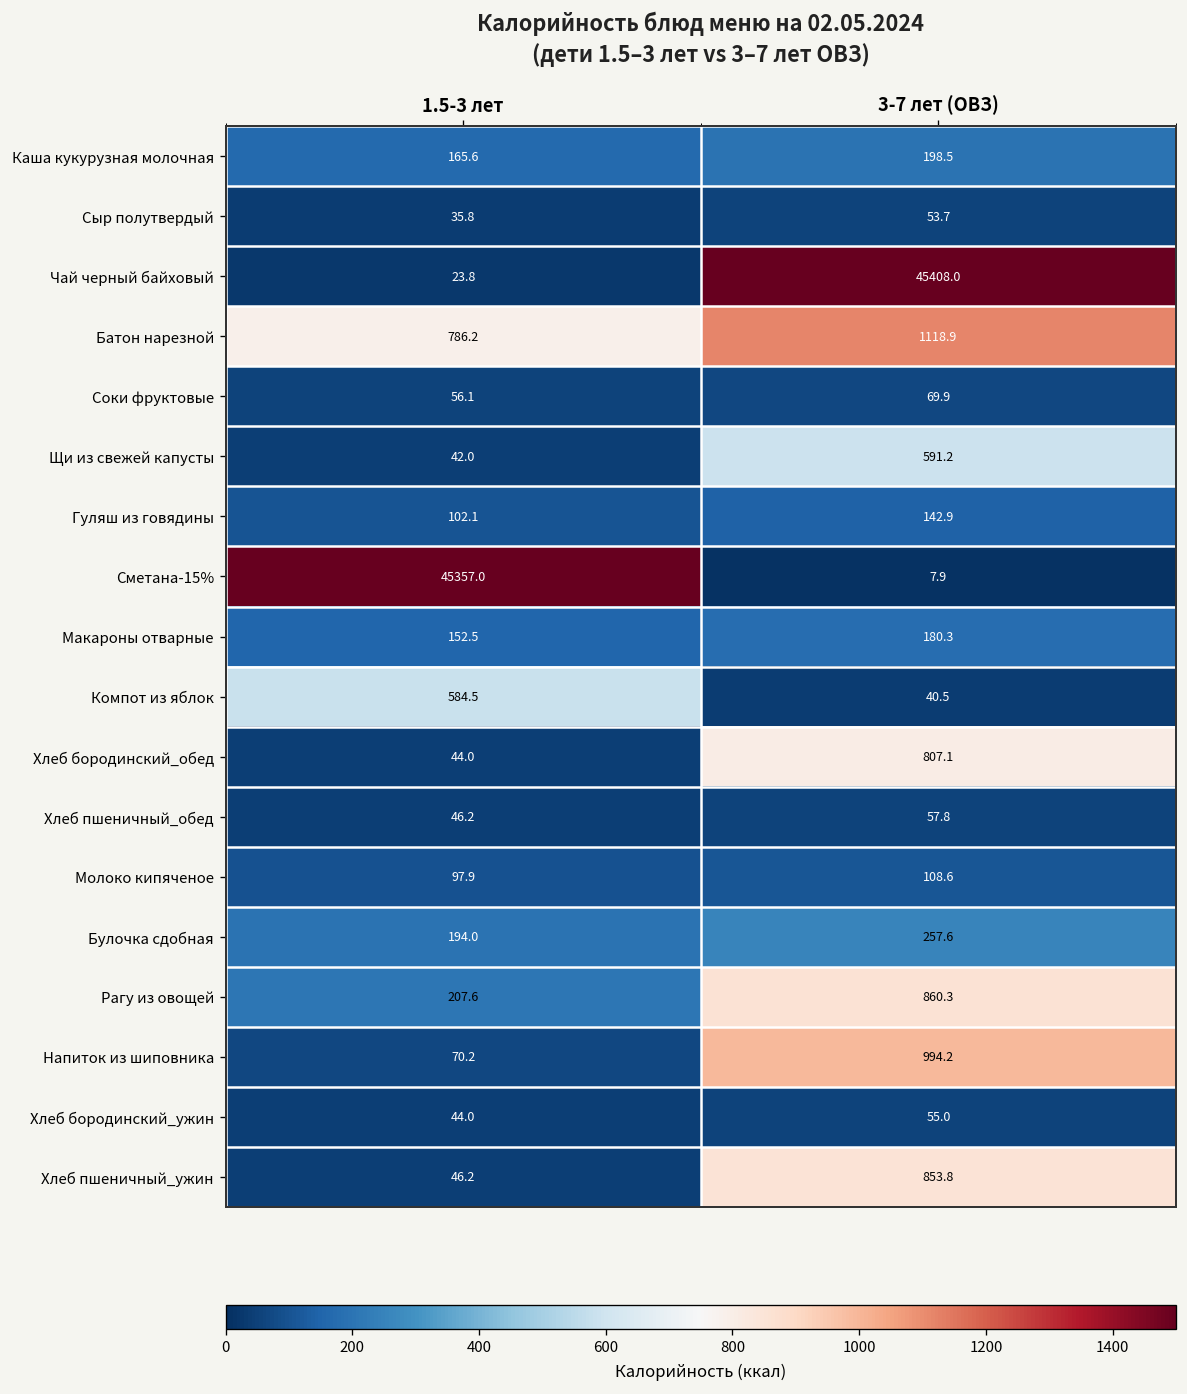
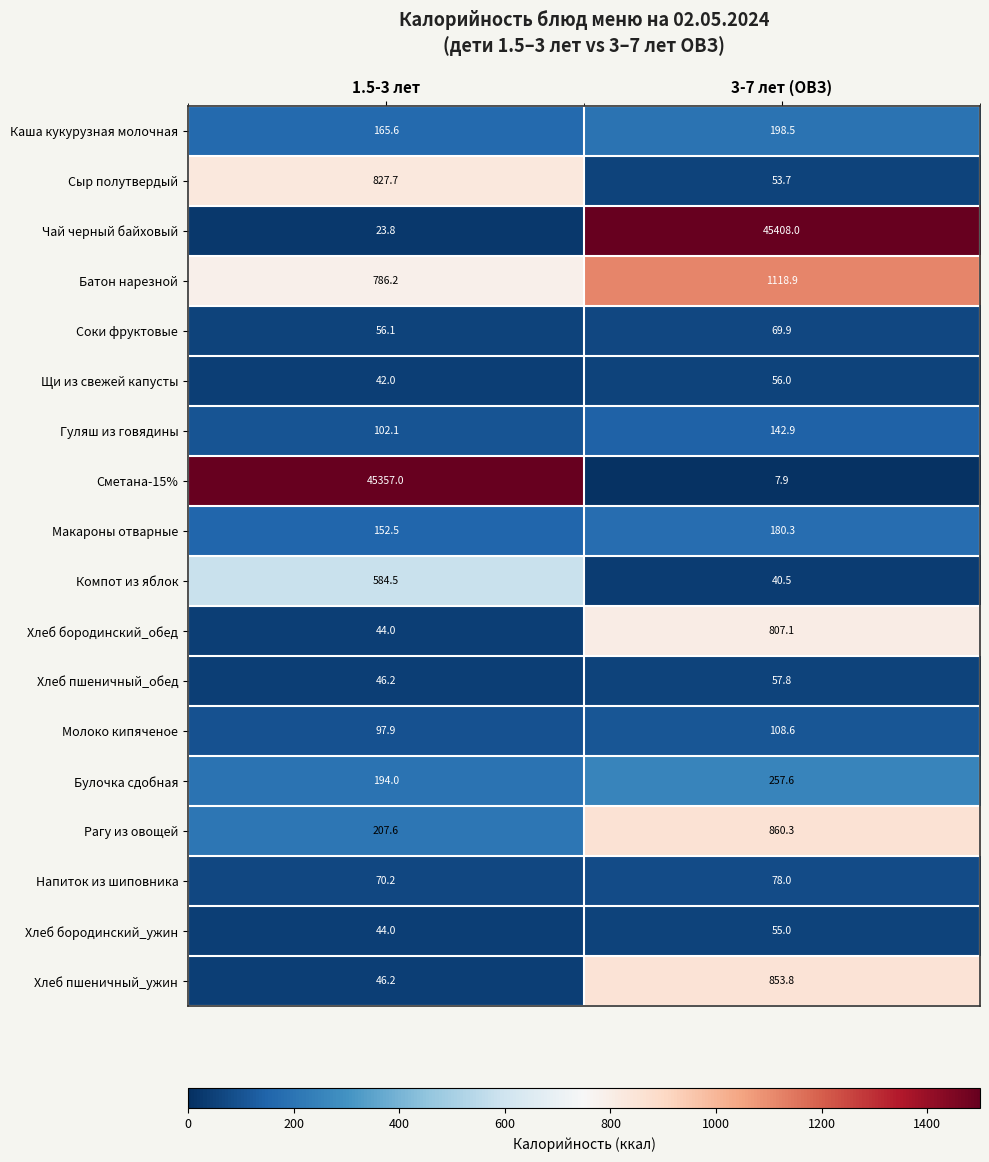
Сыр полутвердый, 1.5-3 лет: 35.8 -> 827.7
Щи из свежей капусты, 3-7 лет (ОВЗ): 591.2 -> 56.0
Напиток из шиповника, 3-7 лет (ОВЗ): 994.2 -> 78.0
